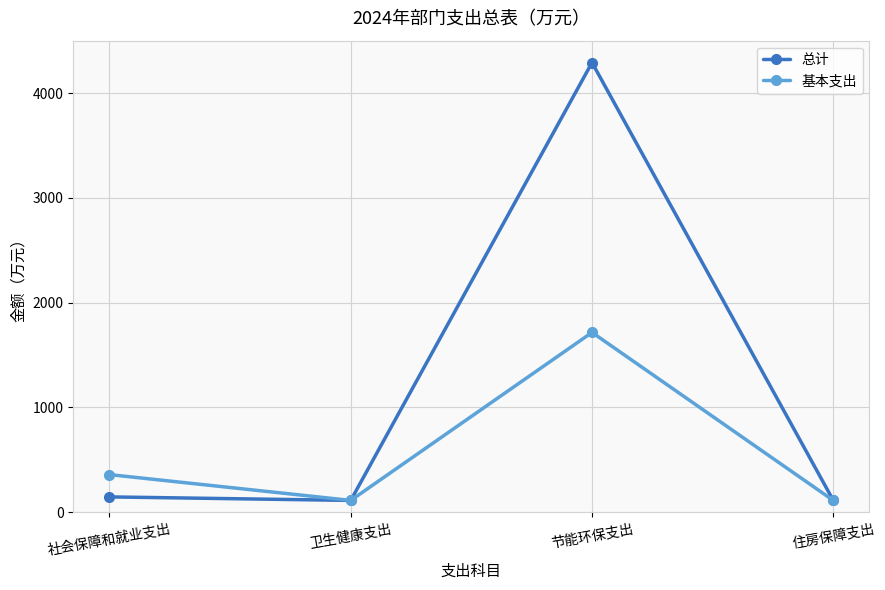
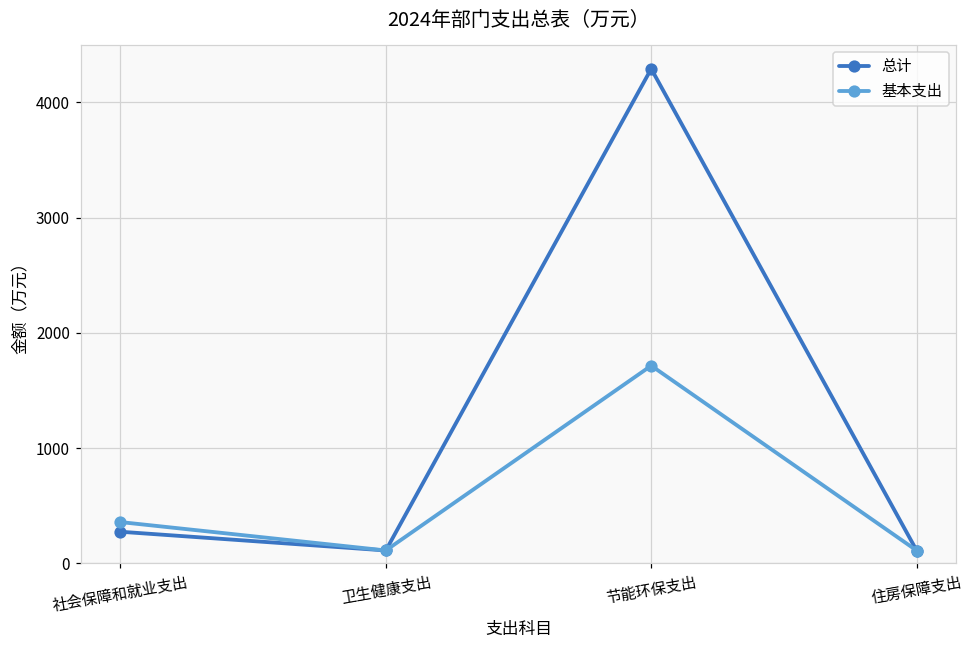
总计, 社会保障和就业支出: 150 -> 280
